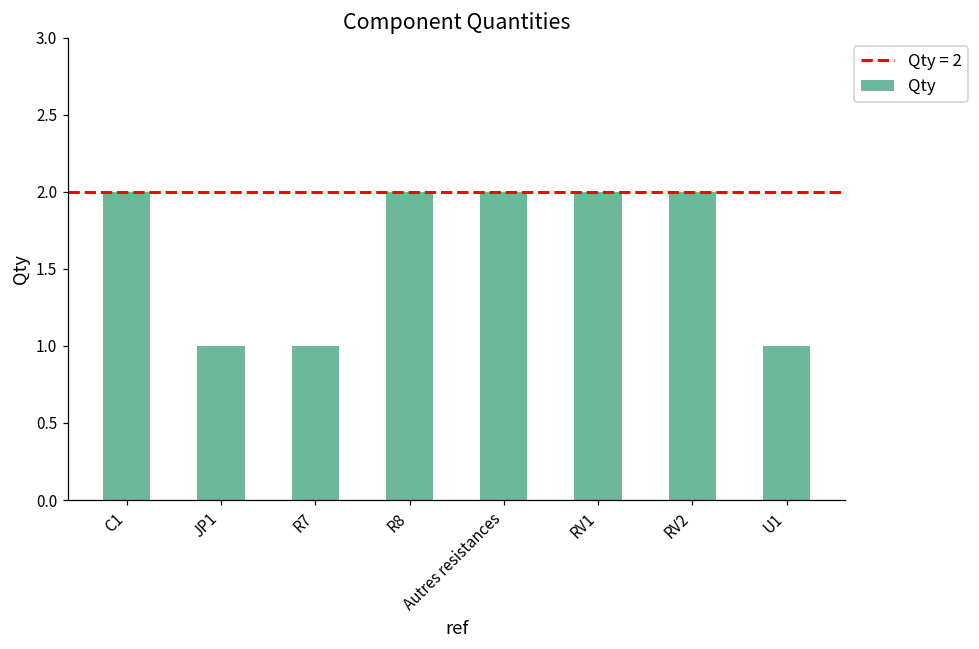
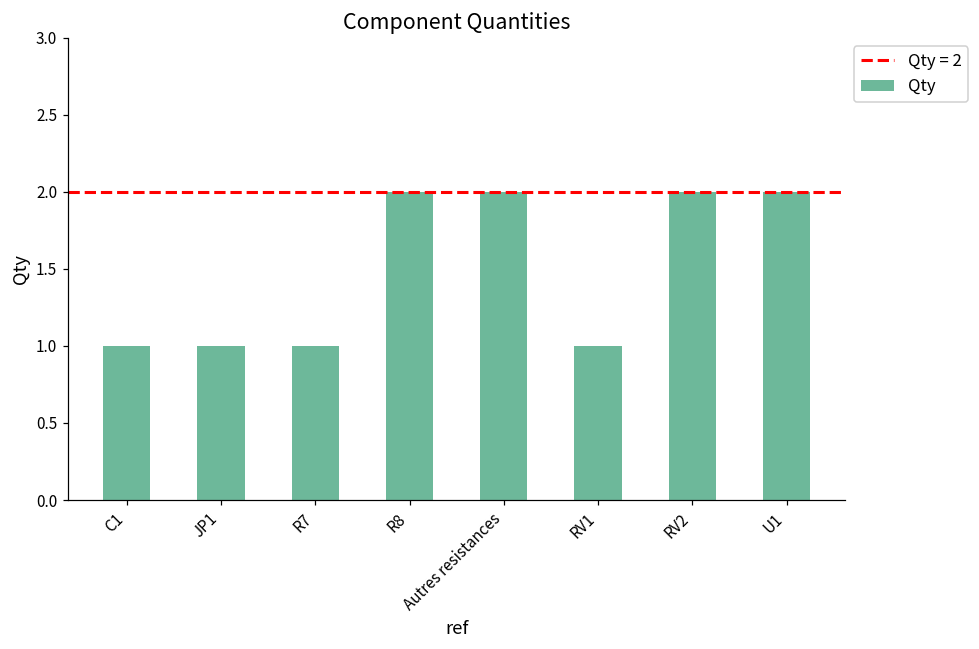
C1: 2 -> 1
RV1: 2 -> 1
U1: 1 -> 2
